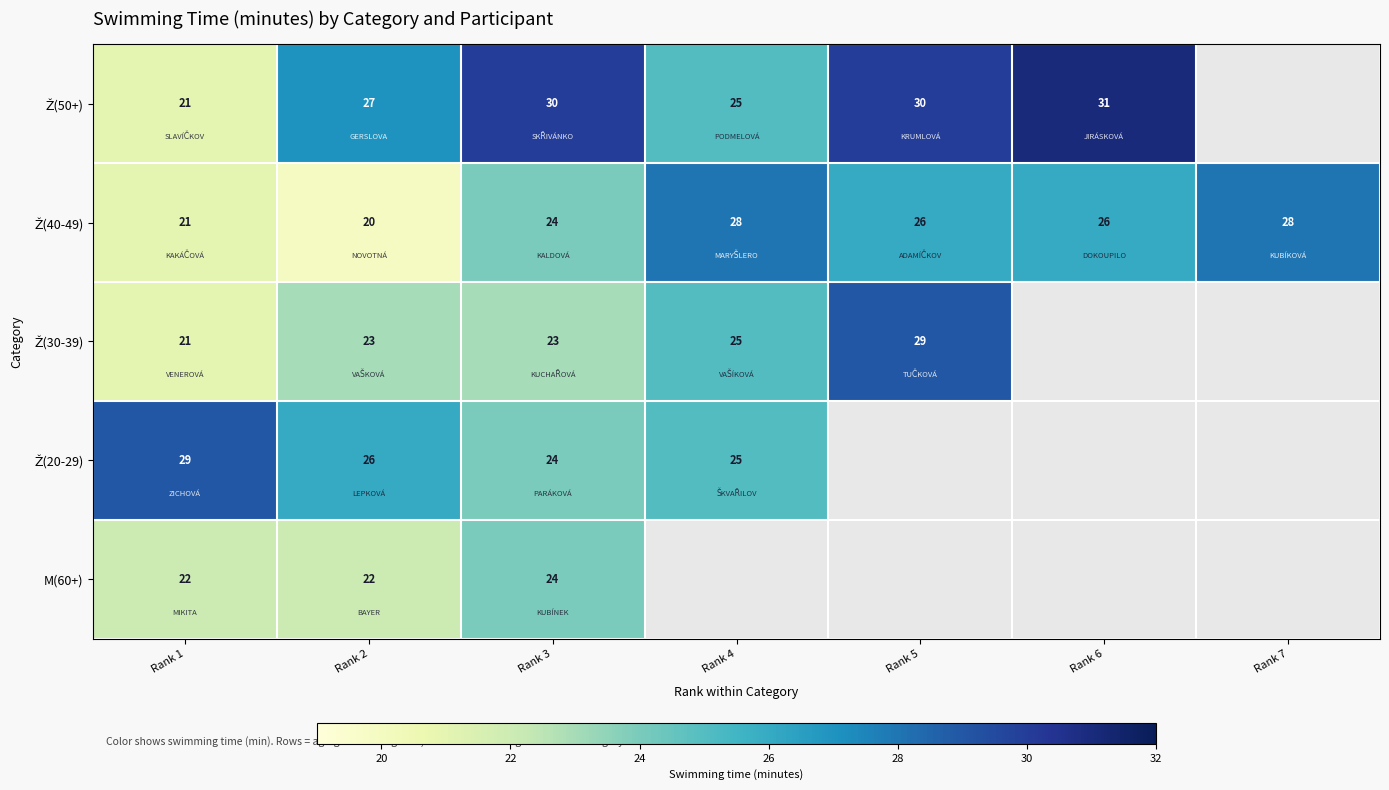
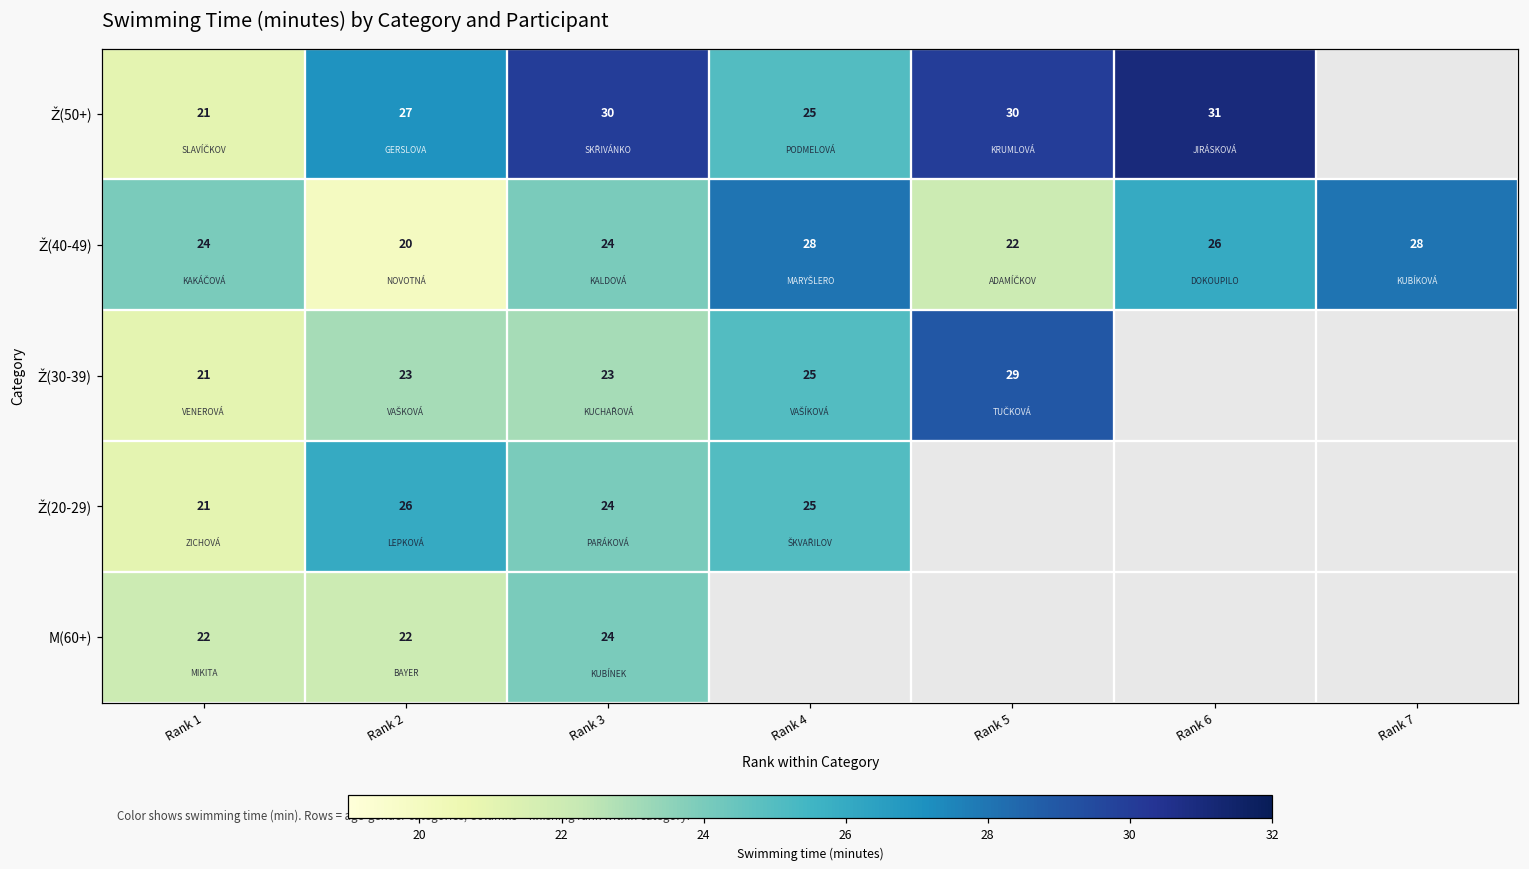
Ž(40-49), Rank 1: 21 -> 24
Ž(40-49), Rank 5: 26 -> 22
Ž(20-29), Rank 1: 29 -> 21
